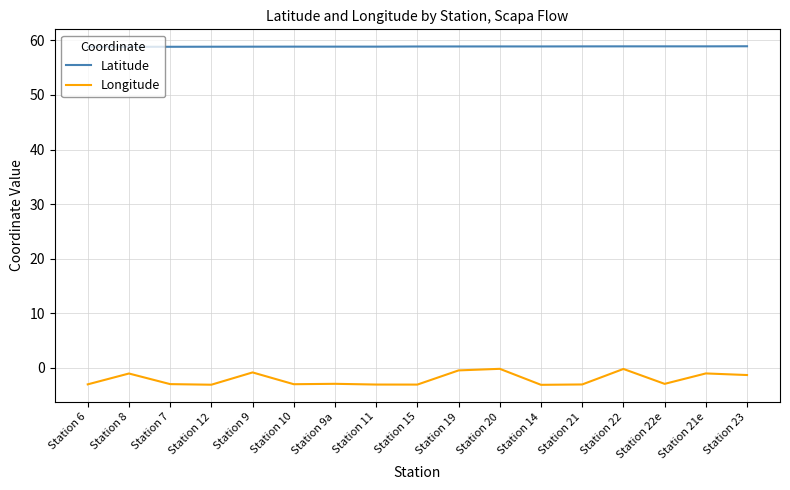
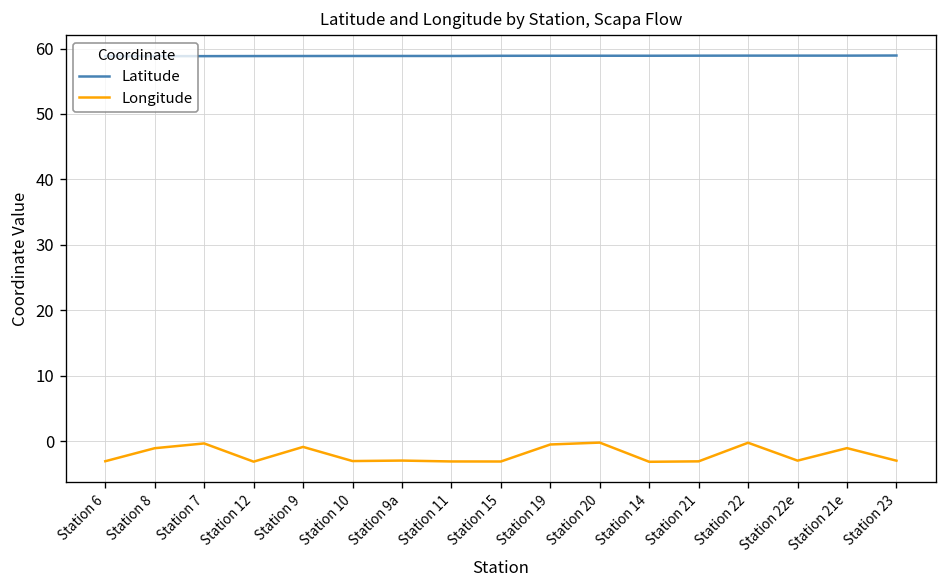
Longitude, Station 7: -3 -> 0
Longitude, Station 23: -1 -> -3
